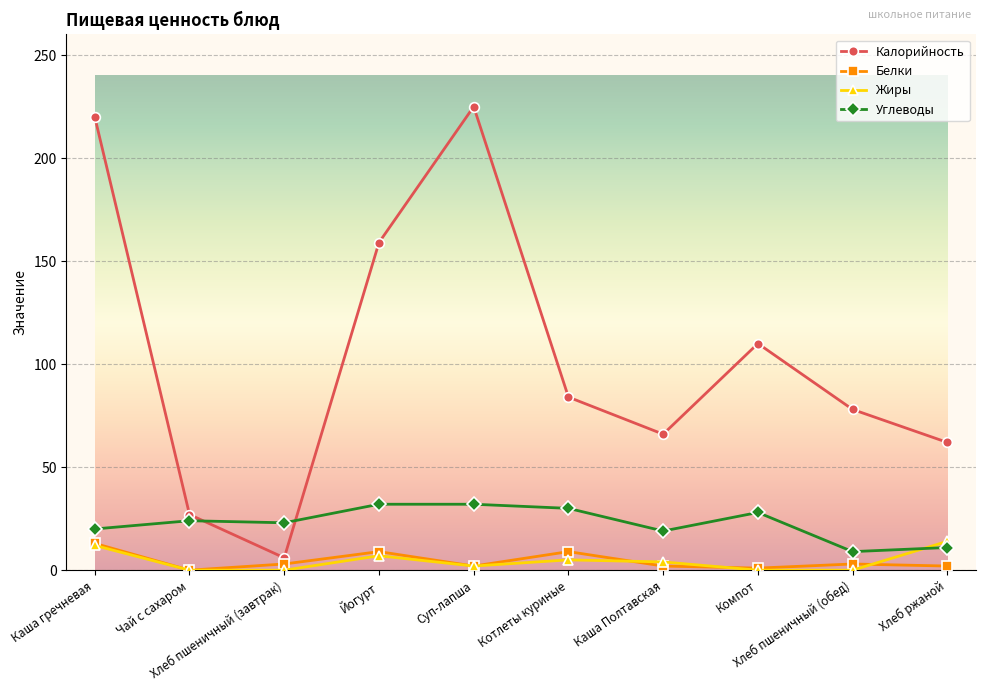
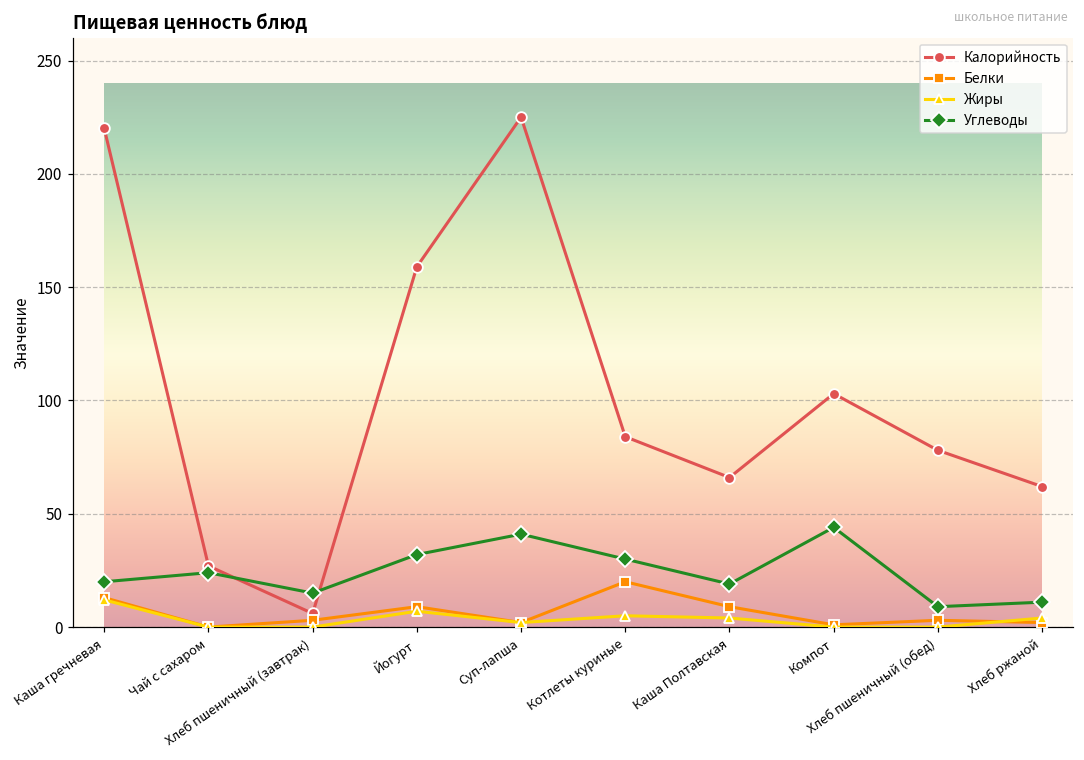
Углеводы, Хлеб пшеничный (завтрак): 23 -> 15
Углеводы, Суп-лапша: 32 -> 41
Белки, Котлеты куриные: 9 -> 20
Белки, Каша Полтавская: 2 -> 9
Калорийность, Компот: 110 -> 103
Углеводы, Компот: 28 -> 44
Жиры, Хлеб ржаной: 14 -> 4
